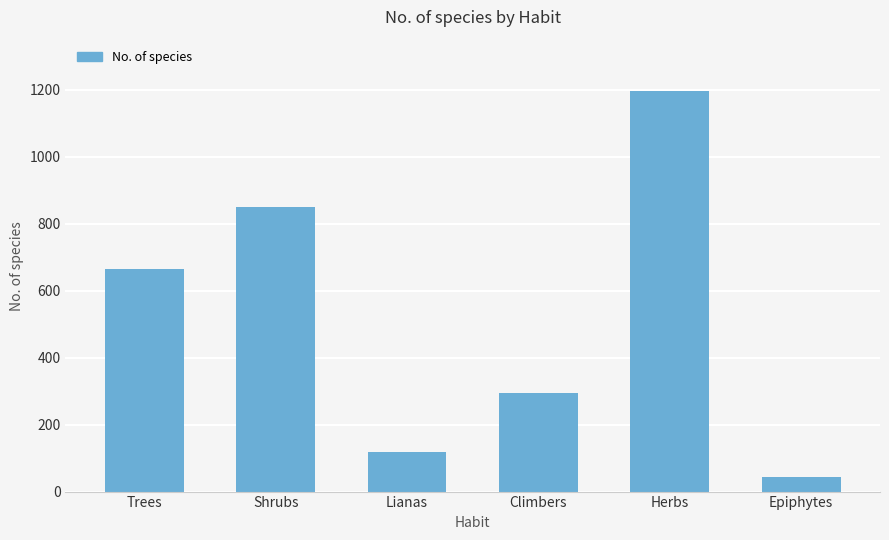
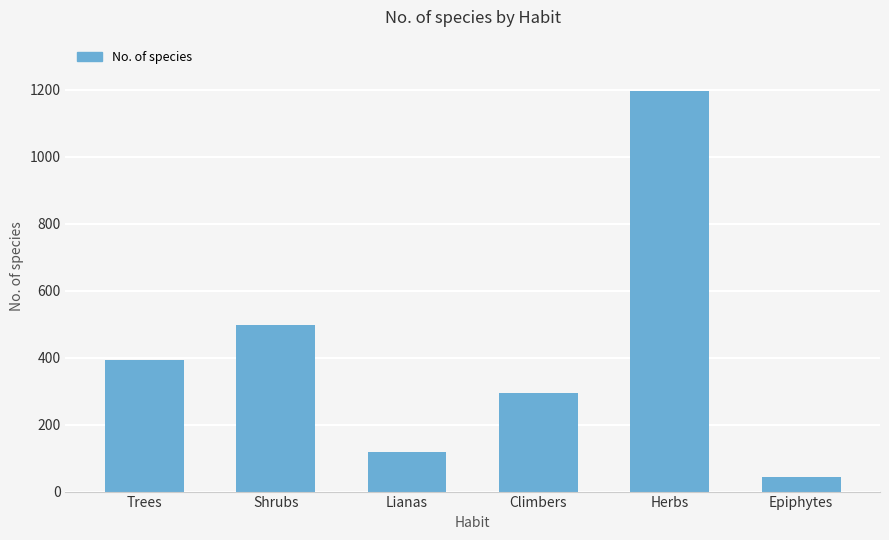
Trees: 670 -> 390
Shrubs: 850 -> 500
